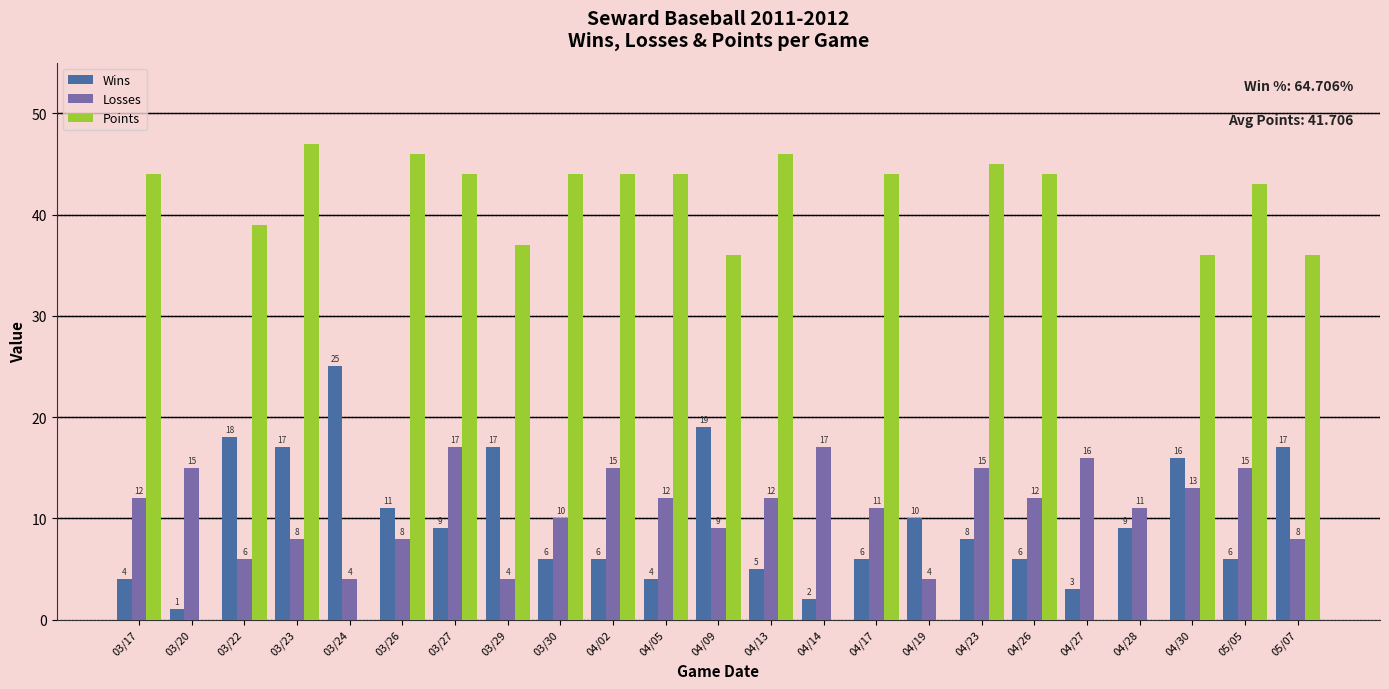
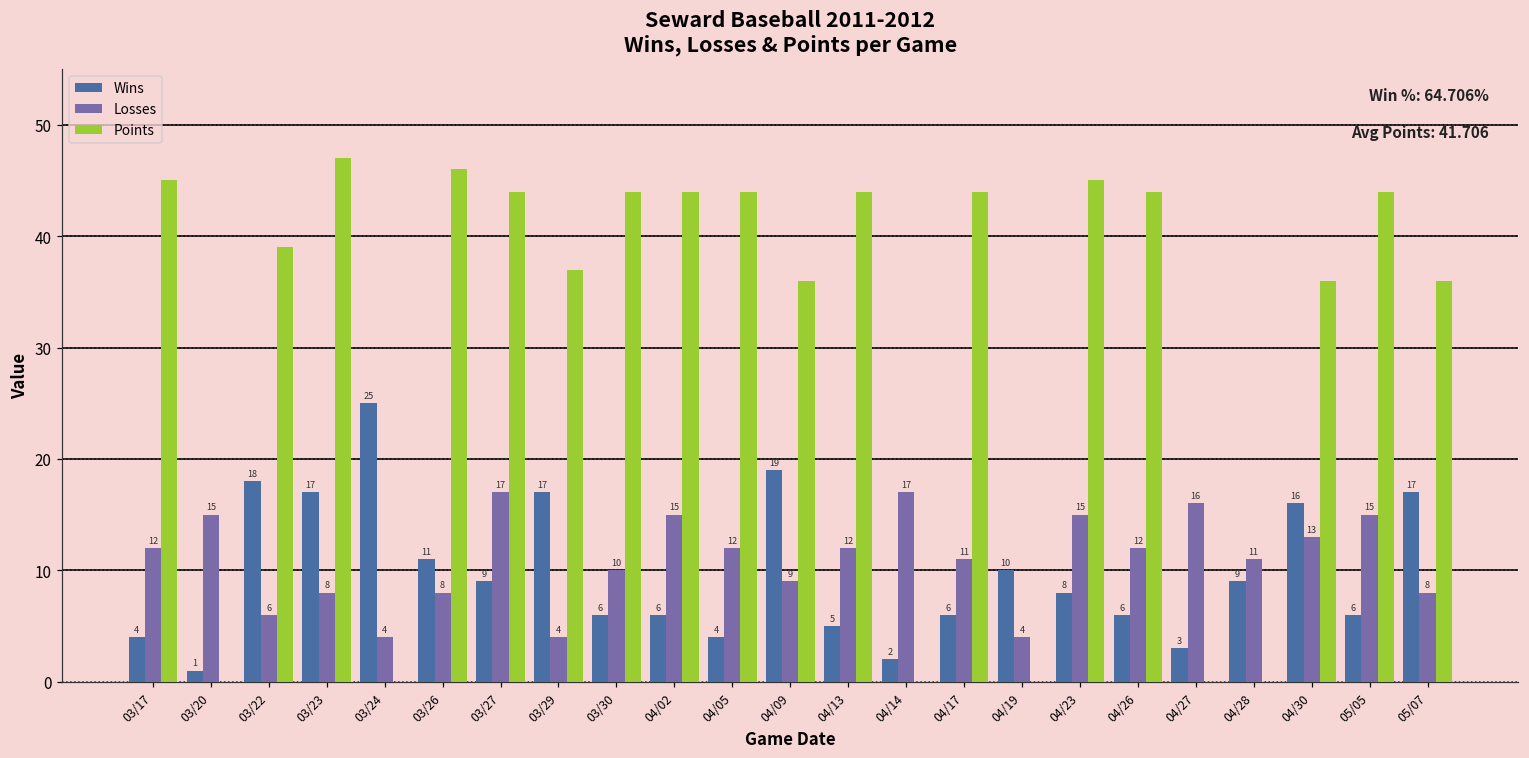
Points, 03/17: 44 -> 45
Points, 04/13: 46 -> 44
Points, 05/05: 43 -> 44
